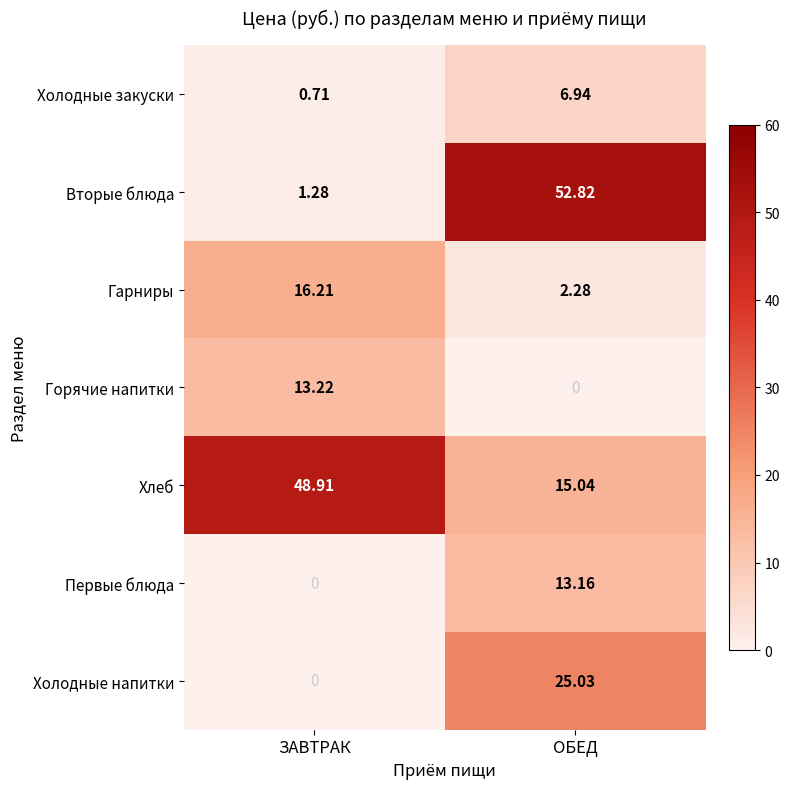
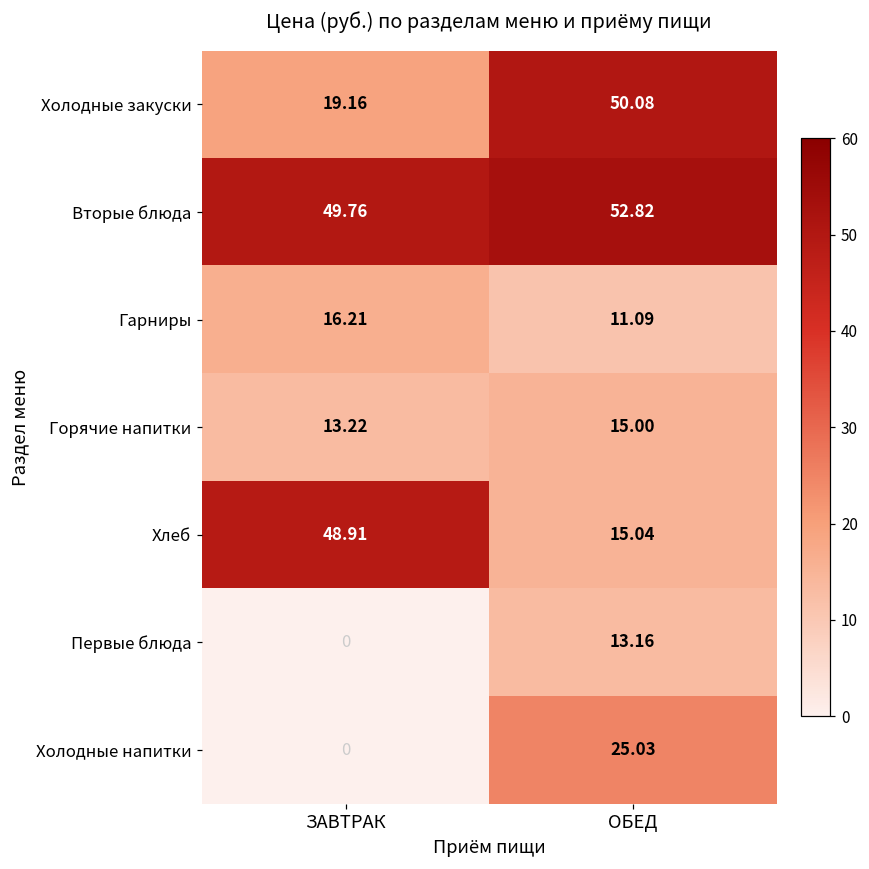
Холодные закуски, ЗАВТРАК: 0.71 -> 19.16
Холодные закуски, ОБЕД: 6.94 -> 50.08
Вторые блюда, ЗАВТРАК: 1.28 -> 49.76
Гарниры, ОБЕД: 2.28 -> 11.09
Горячие напитки, ОБЕД: 0 -> 15.00
